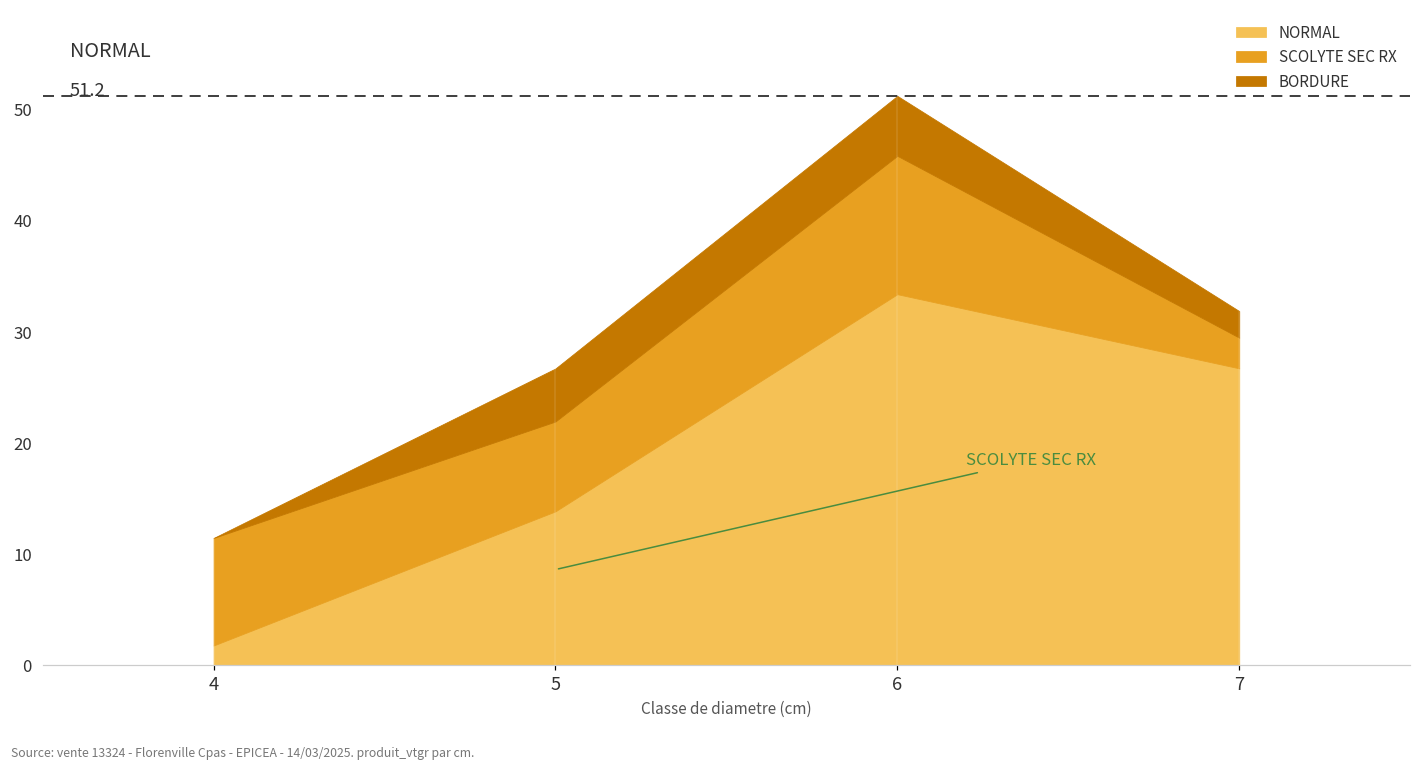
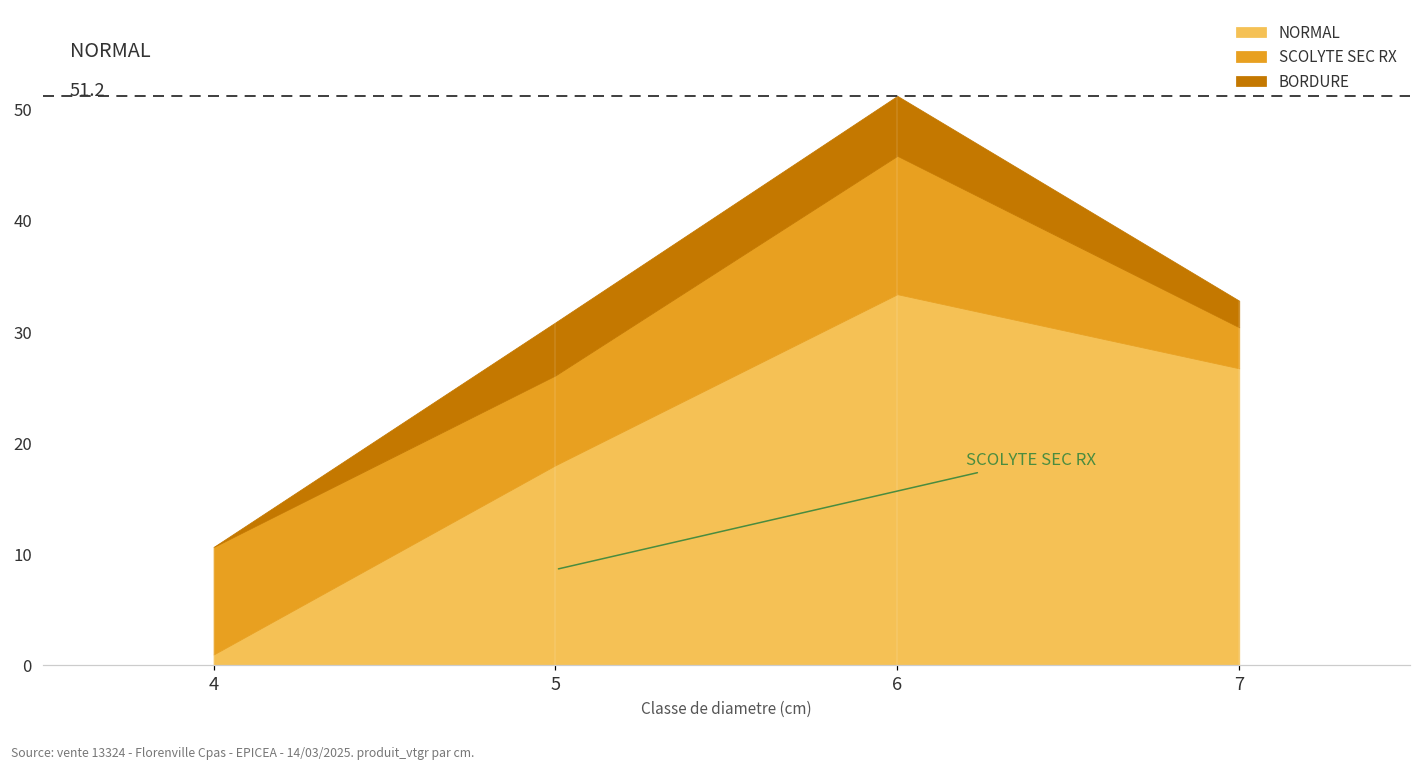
NORMAL, 4: 1.8 -> 1.0
NORMAL, 5: 13.8 -> 18.0
SCOLYTE SEC RX, 7: 2.8 -> 3.7
